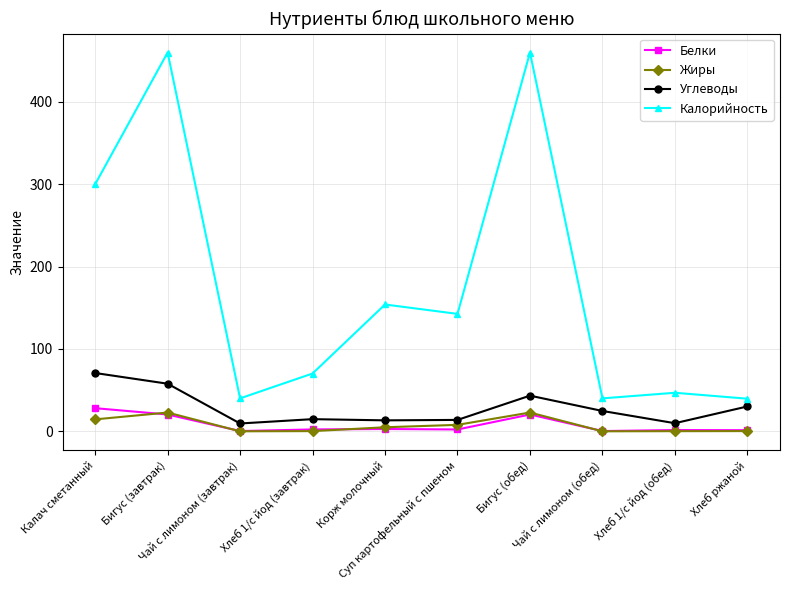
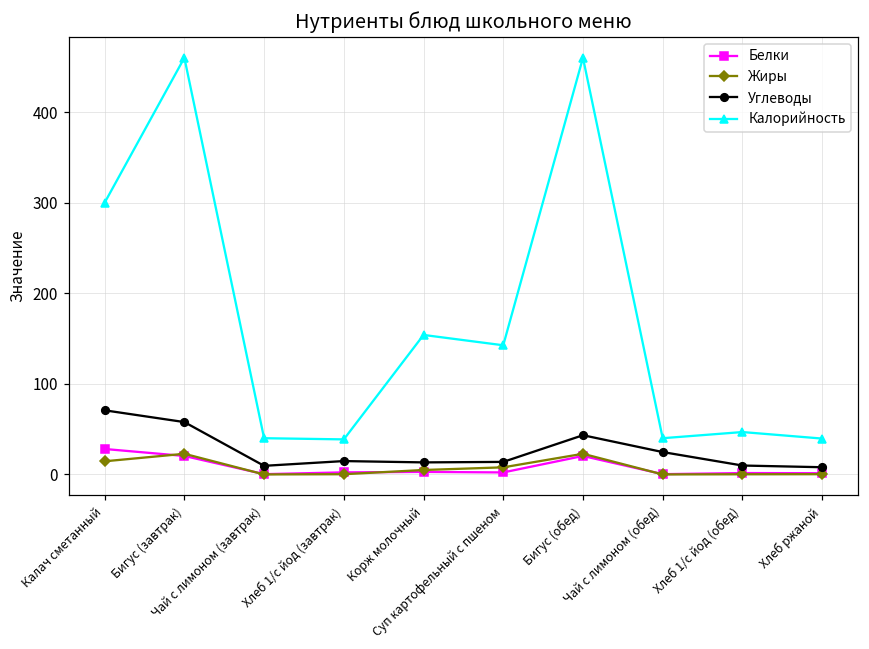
Калорийность, Хлеб 1/с йод (завтрак): 70 -> 40
Углеводы, Хлеб ржаной: 30 -> 10
